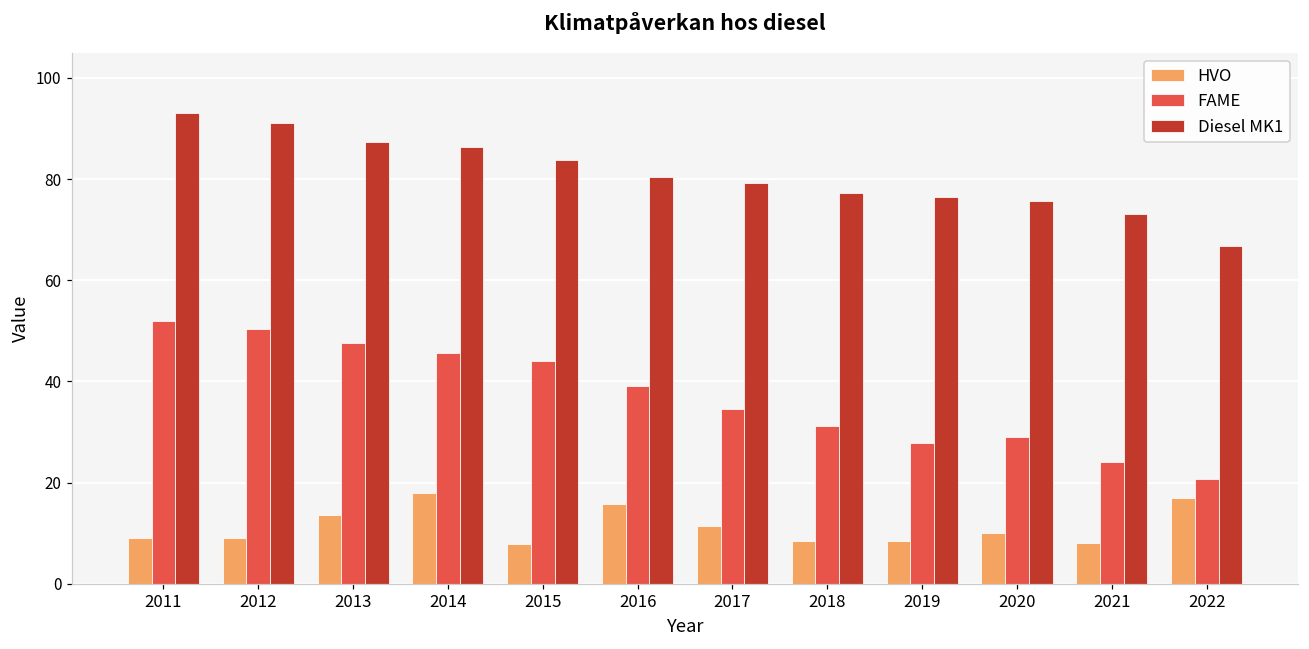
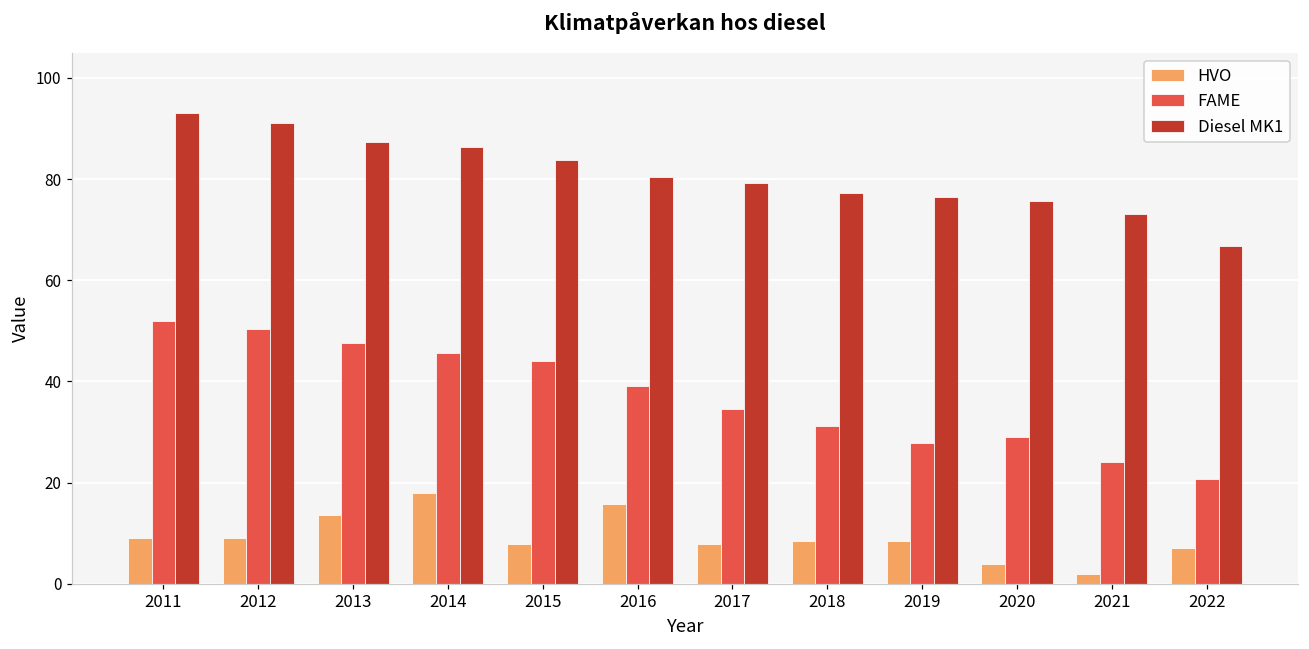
HVO, 2017: 12 -> 8
HVO, 2020: 10 -> 4
HVO, 2021: 8 -> 2
HVO, 2022: 17 -> 7
